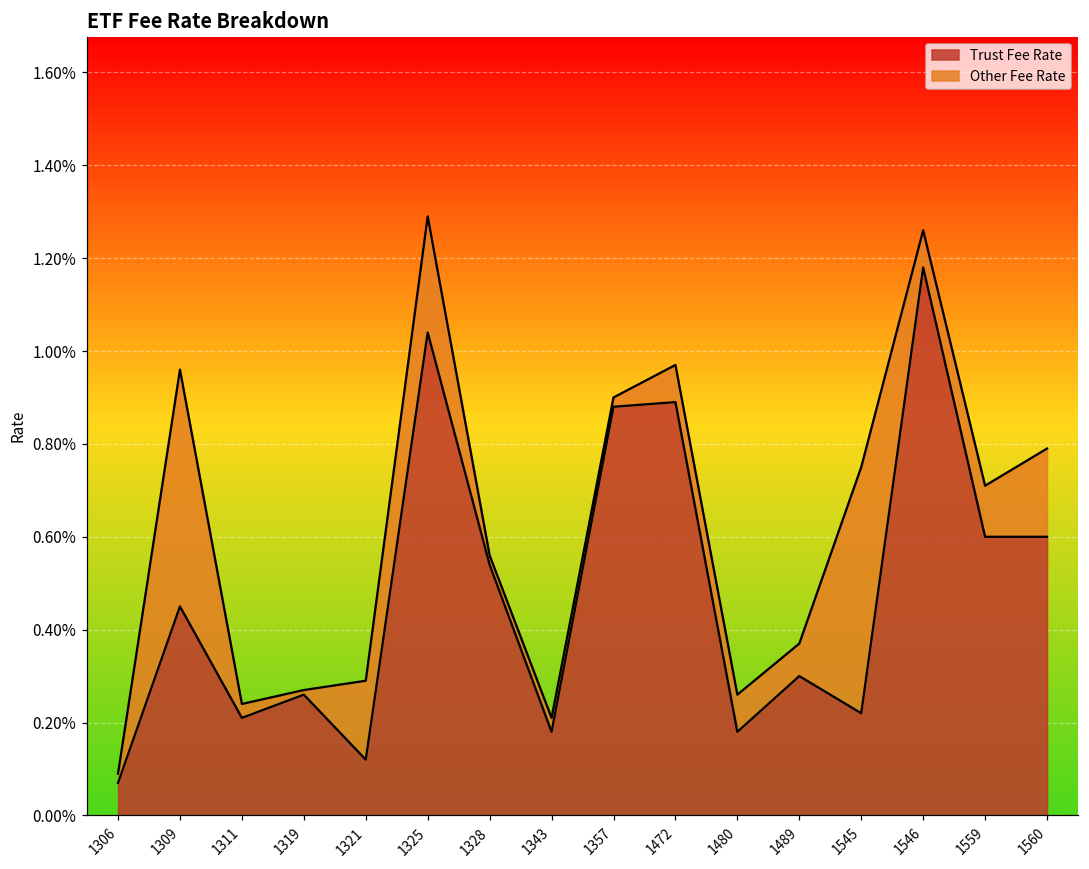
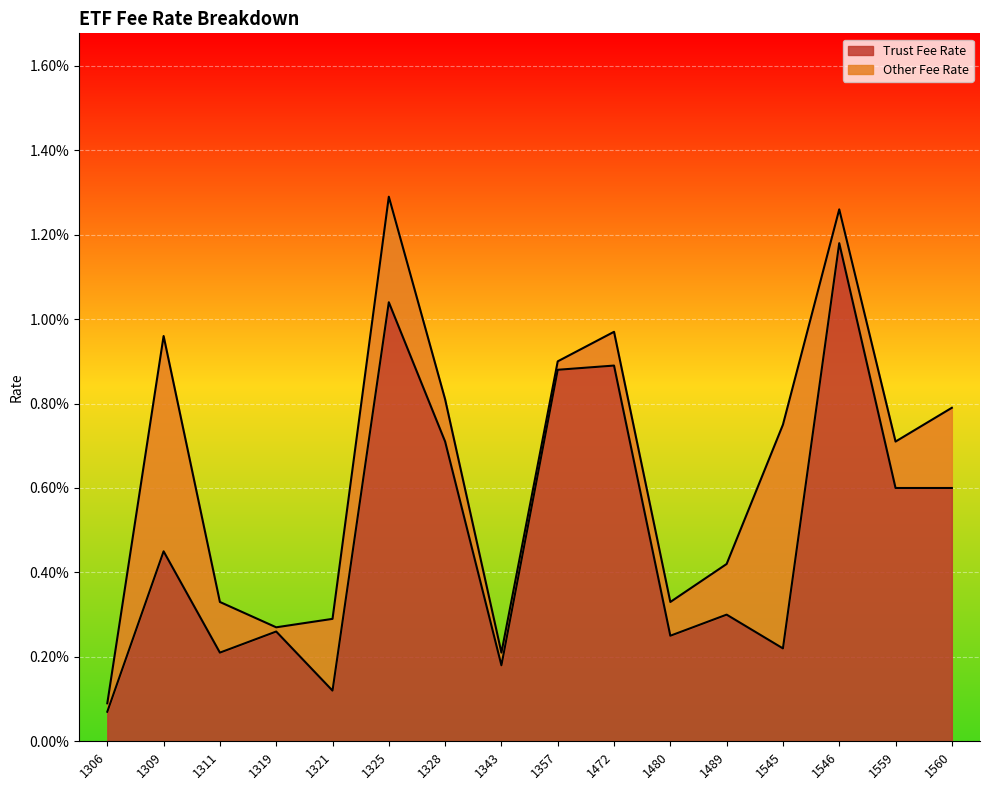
Other Fee Rate, 1311: 0.03% -> 0.12%
Trust Fee Rate, 1328: 0.54% -> 0.71%
Other Fee Rate, 1328: 0.02% -> 0.10%
Trust Fee Rate, 1480: 0.18% -> 0.25%
Other Fee Rate, 1489: 0.07% -> 0.12%
